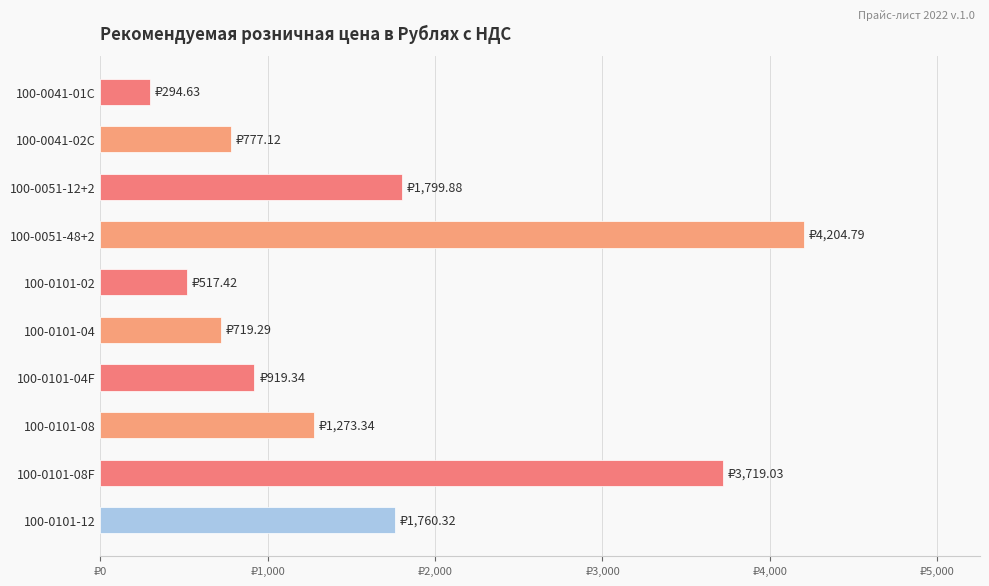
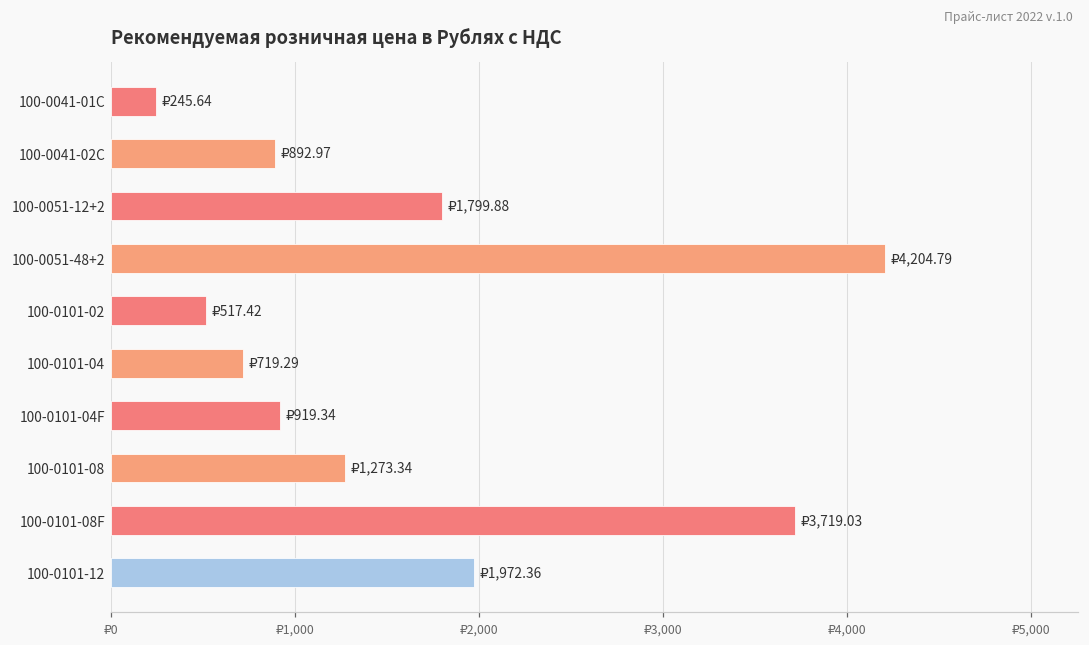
100-0041-01C: 294.63 -> 245.64
100-0041-02C: 777.12 -> 892.97
100-0101-12: 1,760.32 -> 1,972.36
